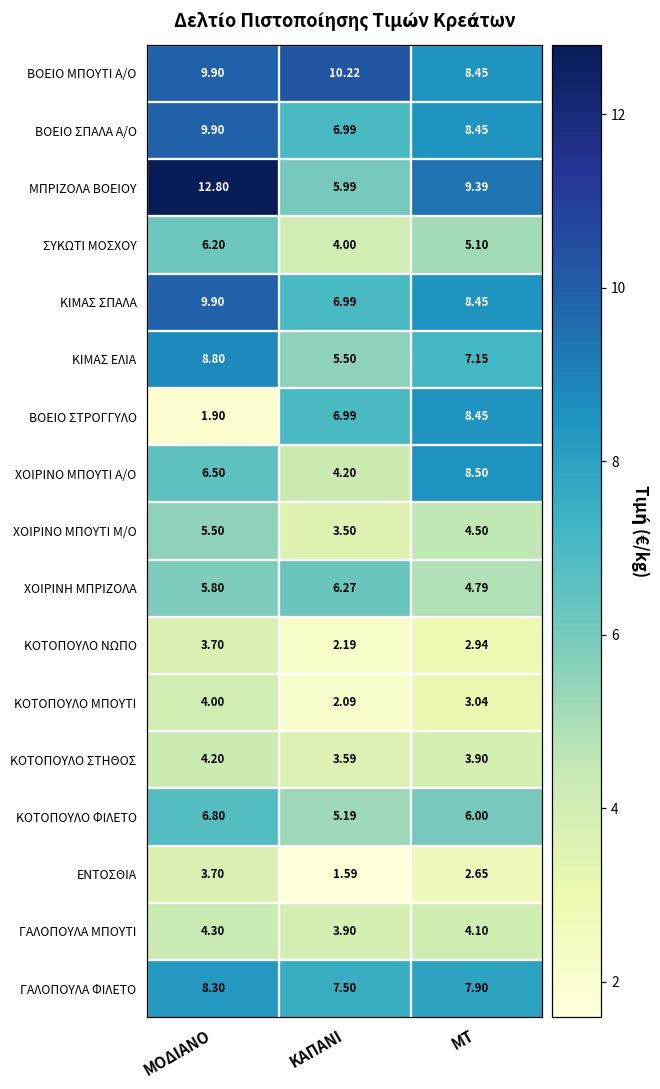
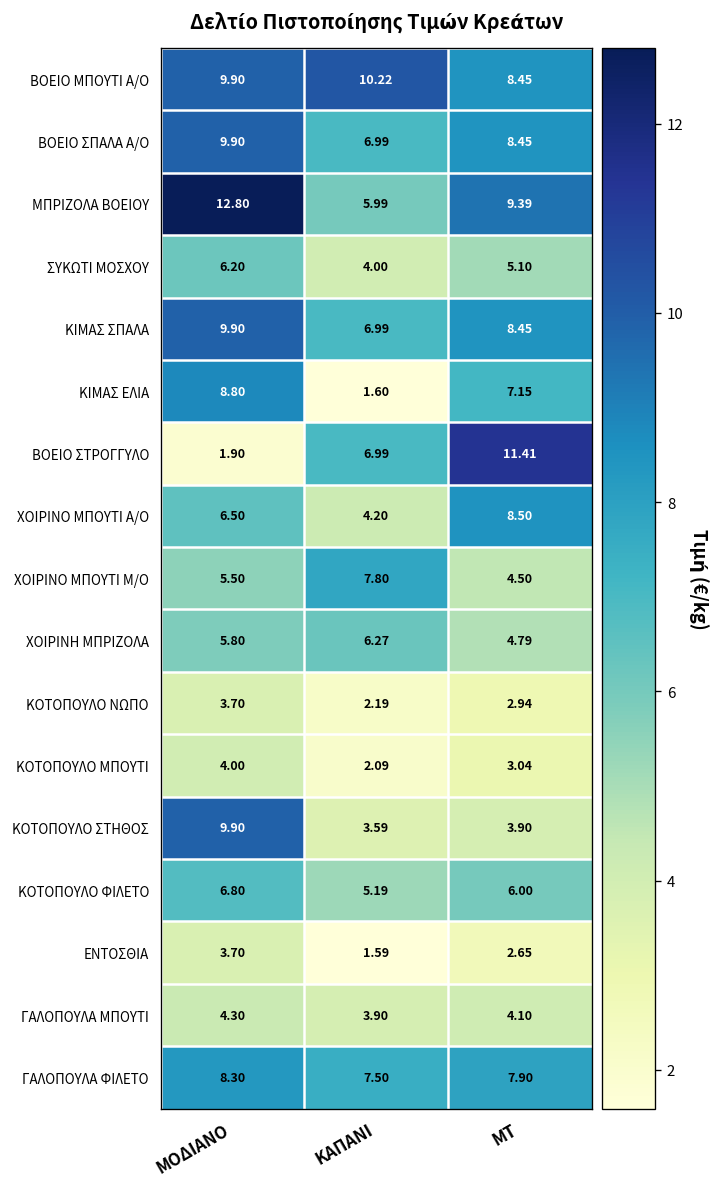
ΚΙΜΑΣ ΕΛΙΑ, ΚΑΠΑΝΙ: 5.50 -> 1.60
ΒΟΕΙΟ ΣΤΡΟΓΓΥΛΟ, ΜΤ: 8.45 -> 11.41
ΧΟΙΡΙΝΟ ΜΠΟΥΤΙ Μ/Ο, ΚΑΠΑΝΙ: 3.50 -> 7.80
ΚΟΤΟΠΟΥΛΟ ΣΤΗΘΟΣ, ΜΟΔΙΑΝΟ: 4.20 -> 9.90
